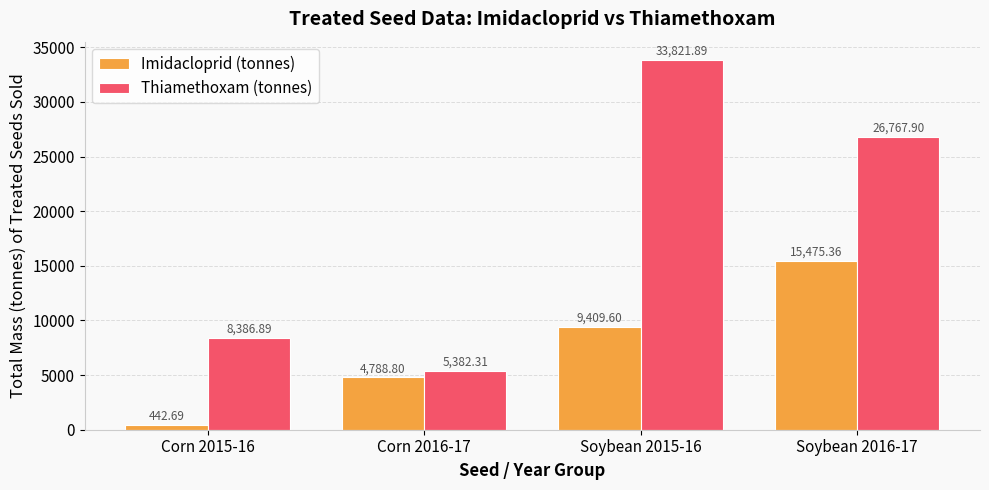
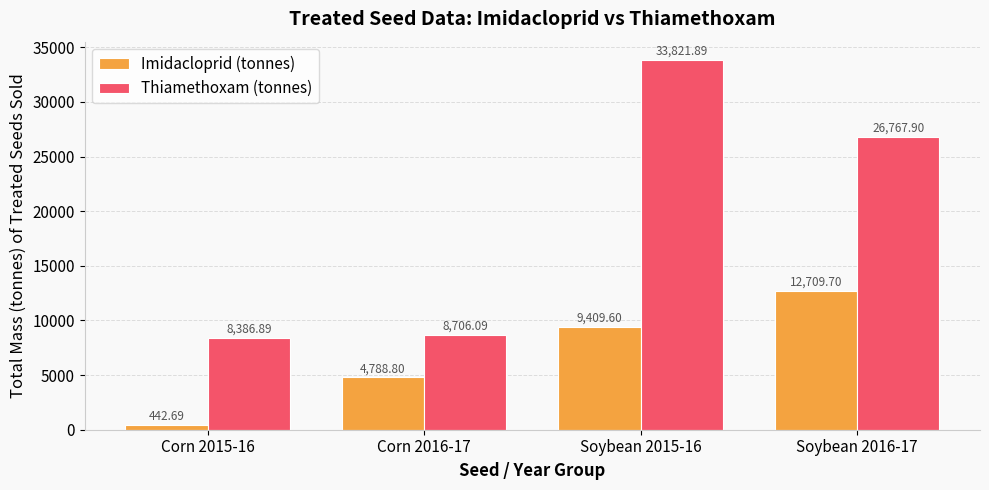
Thiamethoxam (tonnes), Corn 2016-17: 5,382.31 -> 8,706.09
Imidacloprid (tonnes), Soybean 2016-17: 15,475.36 -> 12,709.70
